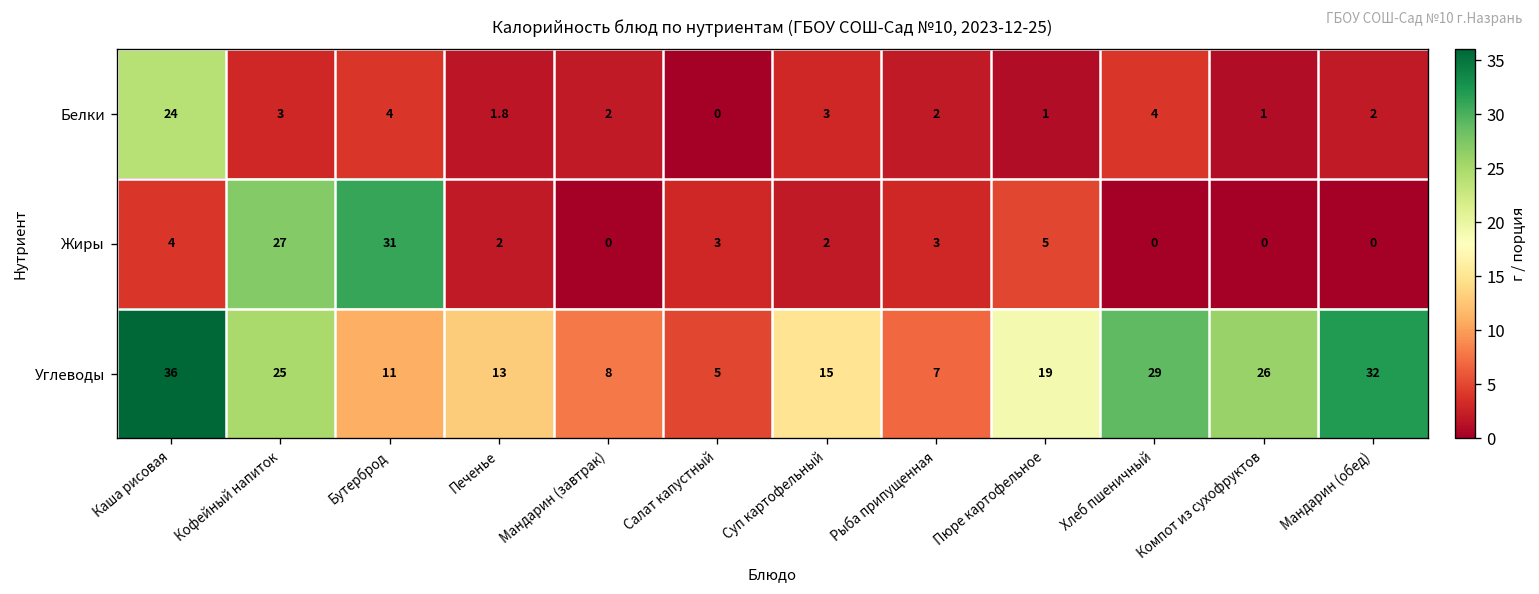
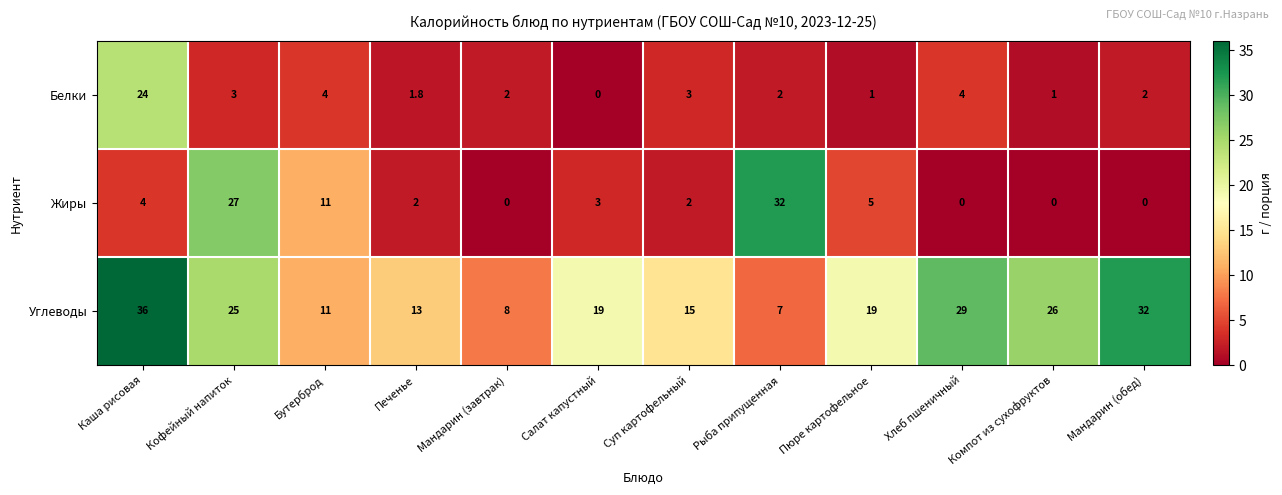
Жиры, Бутерброд: 31 -> 11
Жиры, Рыба припущенная: 3 -> 32
Углеводы, Салат капустный: 5 -> 19
